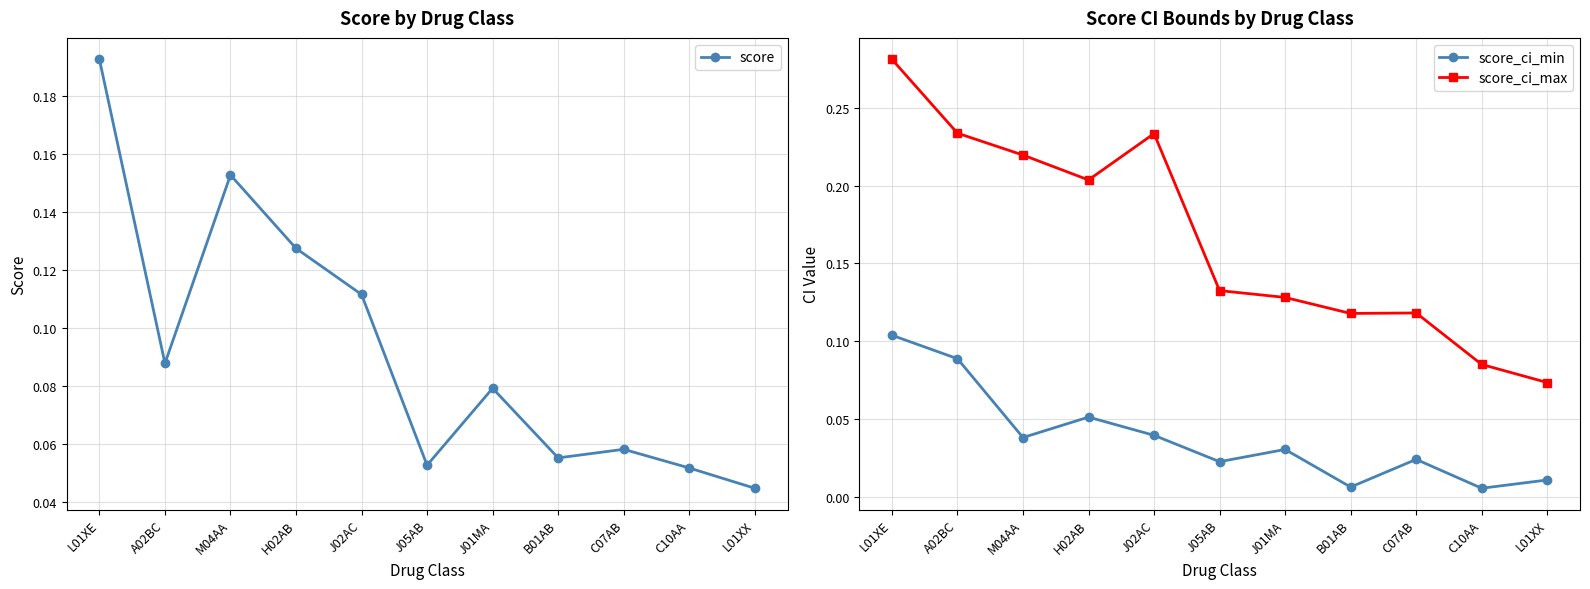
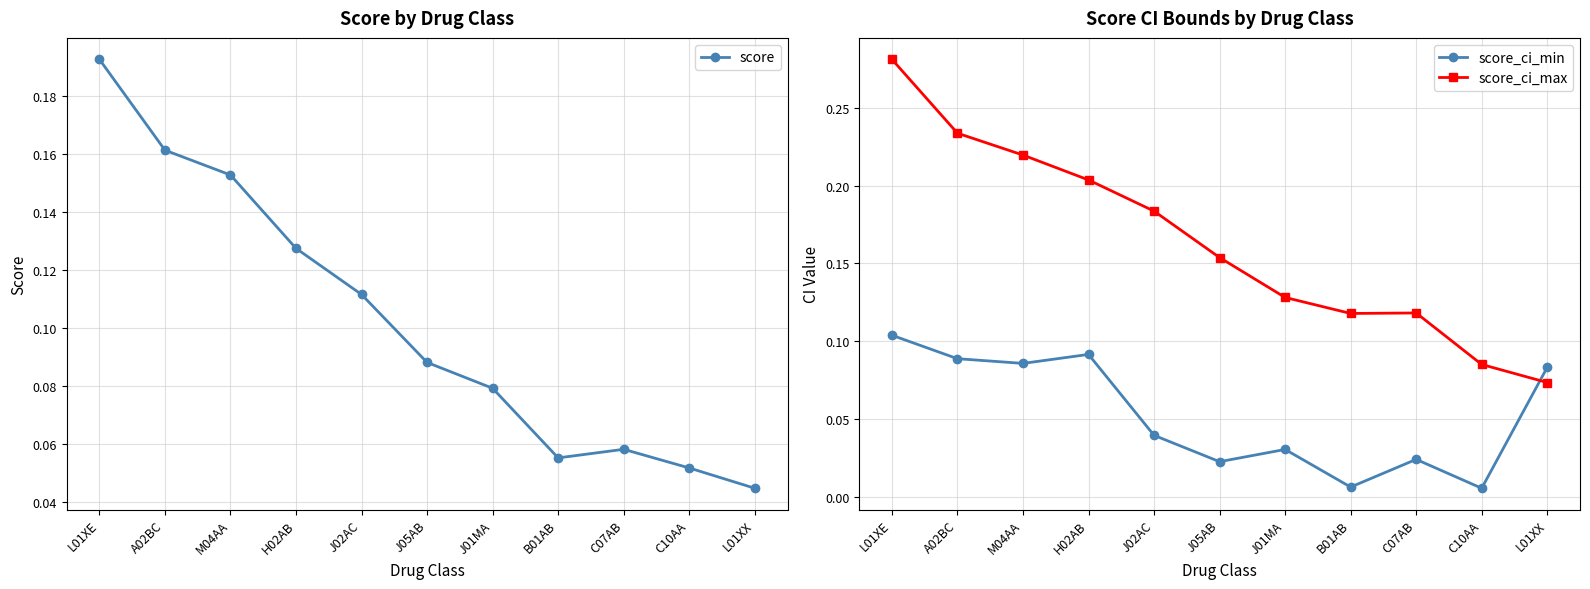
Score by Drug Class, A02BC: 0.088 -> 0.161
Score by Drug Class, J05AB: 0.053 -> 0.088
Score CI Bounds by Drug Class, score_ci_min, M04AA: 0.038 -> 0.086
Score CI Bounds by Drug Class, score_ci_min, H02AB: 0.051 -> 0.091
Score CI Bounds by Drug Class, score_ci_max, J02AC: 0.234 -> 0.184
Score CI Bounds by Drug Class, score_ci_max, J05AB: 0.133 -> 0.154
Score CI Bounds by Drug Class, score_ci_min, L01XX: 0.011 -> 0.083
